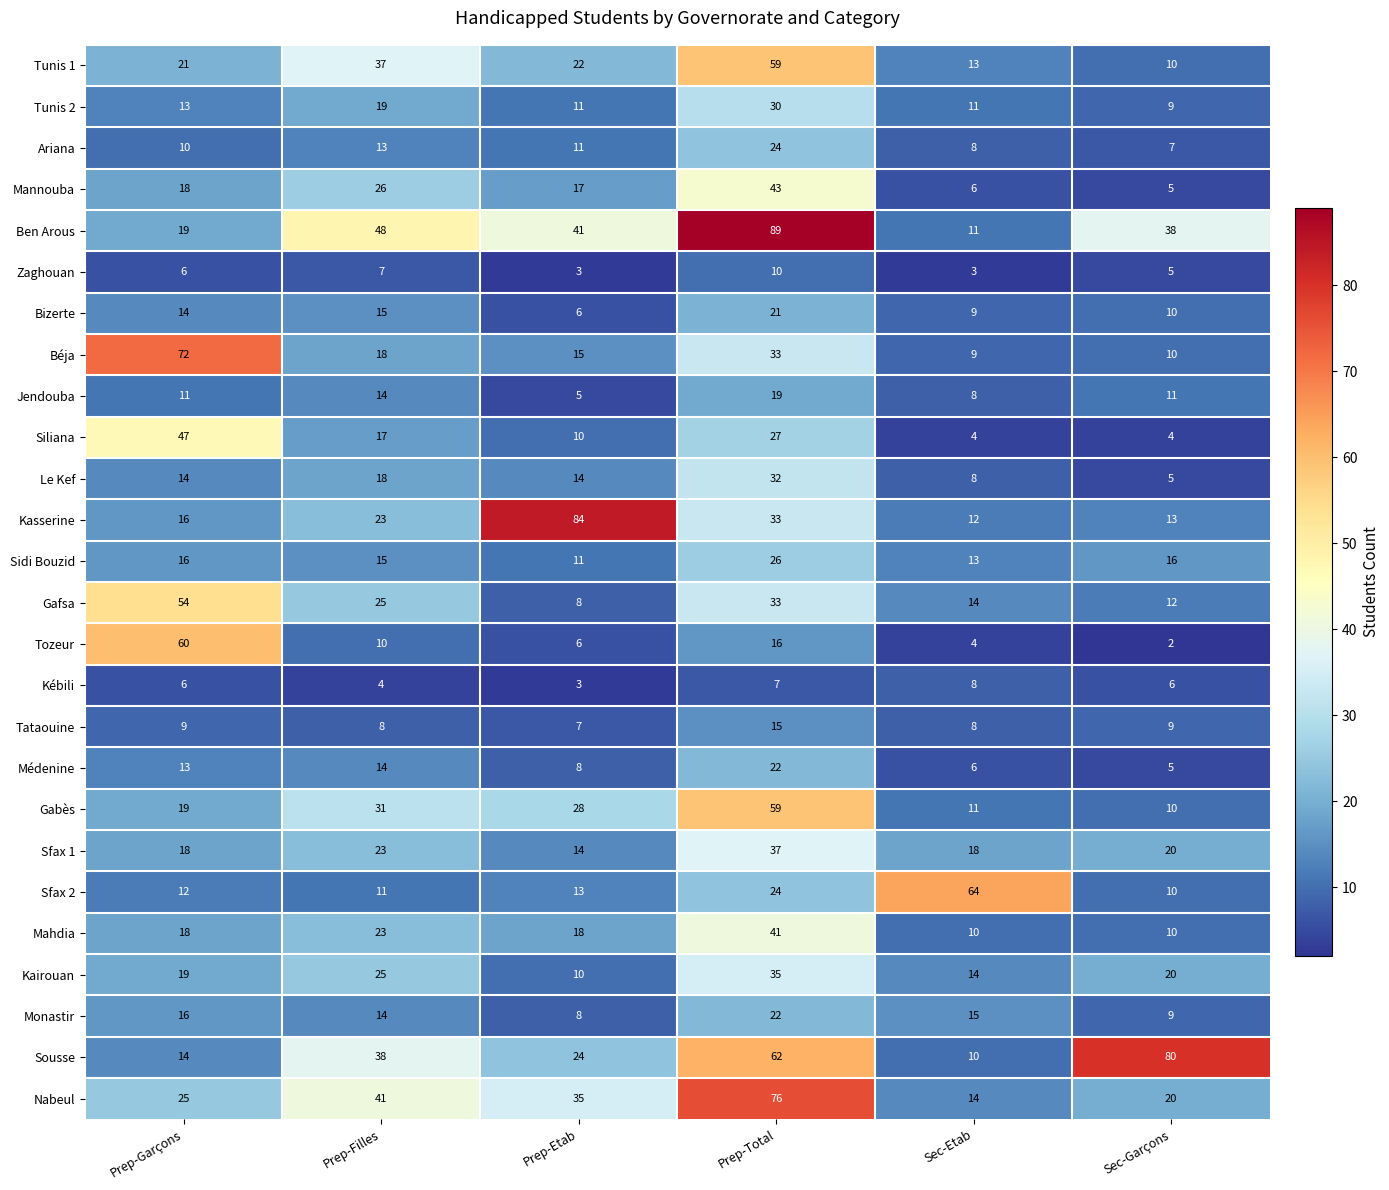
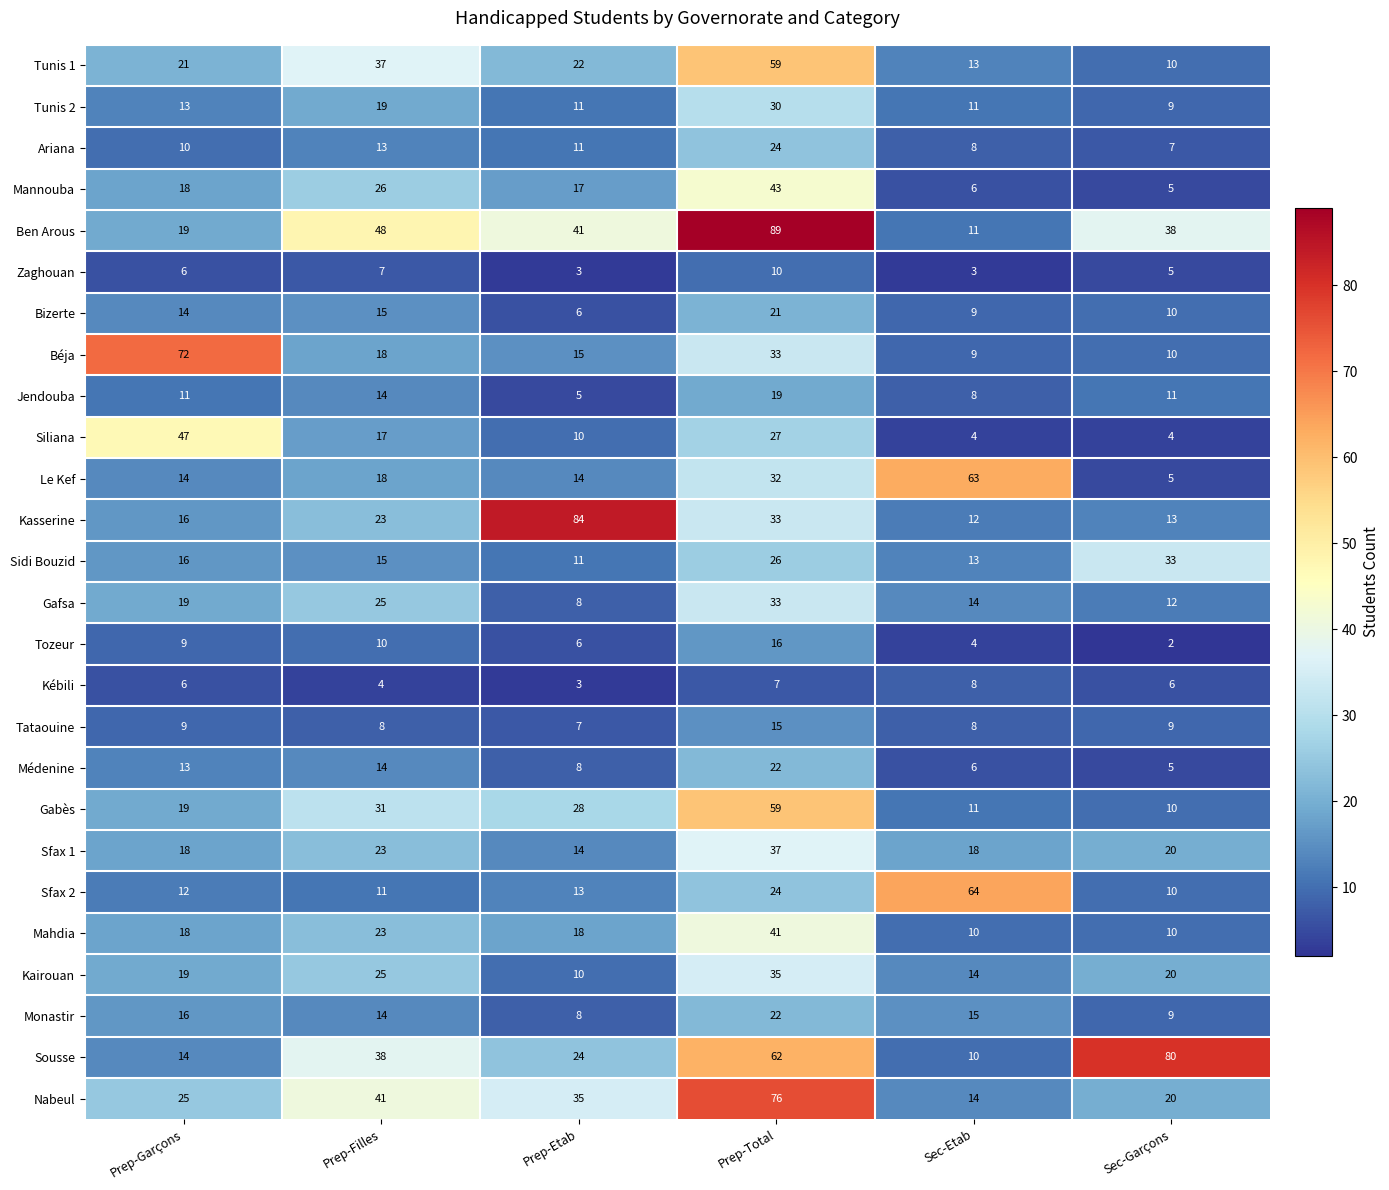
Le Kef, Sec-Etab: 8 -> 63
Sidi Bouzid, Sec-Garçons: 16 -> 33
Gafsa, Prep-Garçons: 54 -> 19
Tozeur, Prep-Garçons: 60 -> 9
